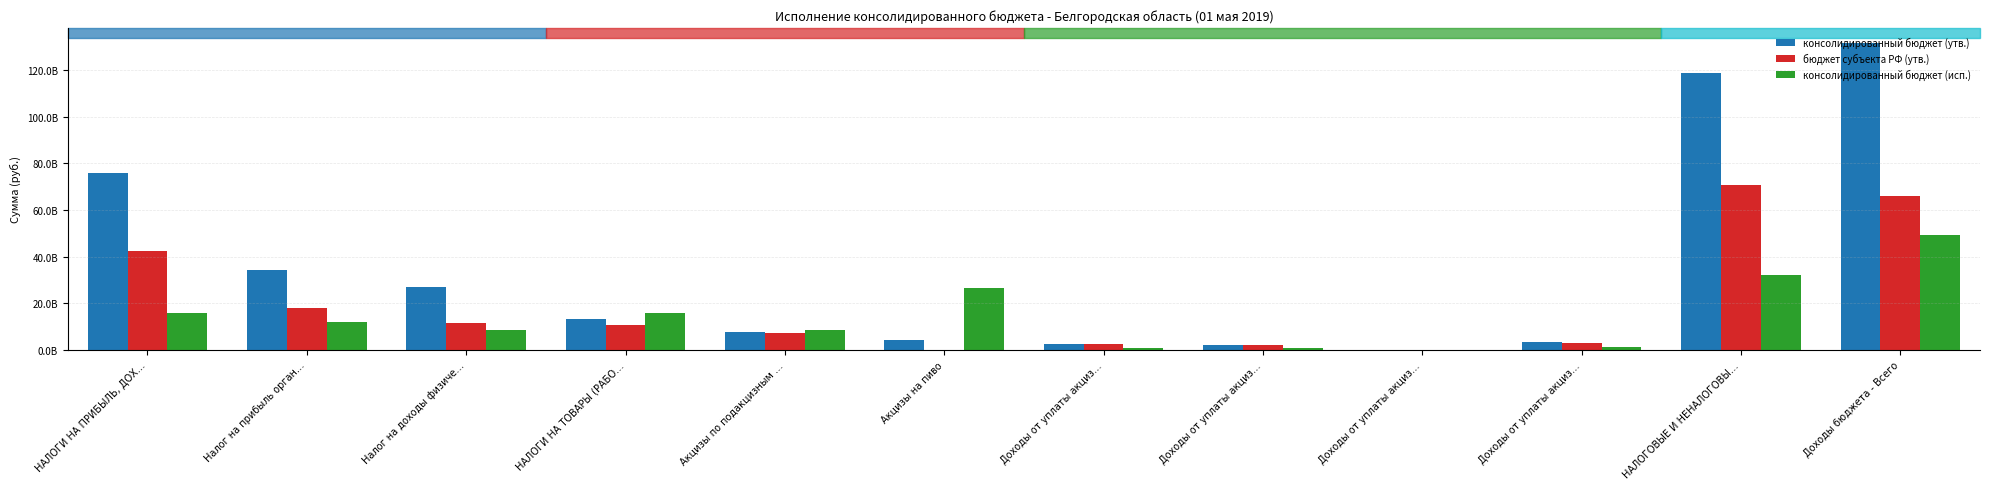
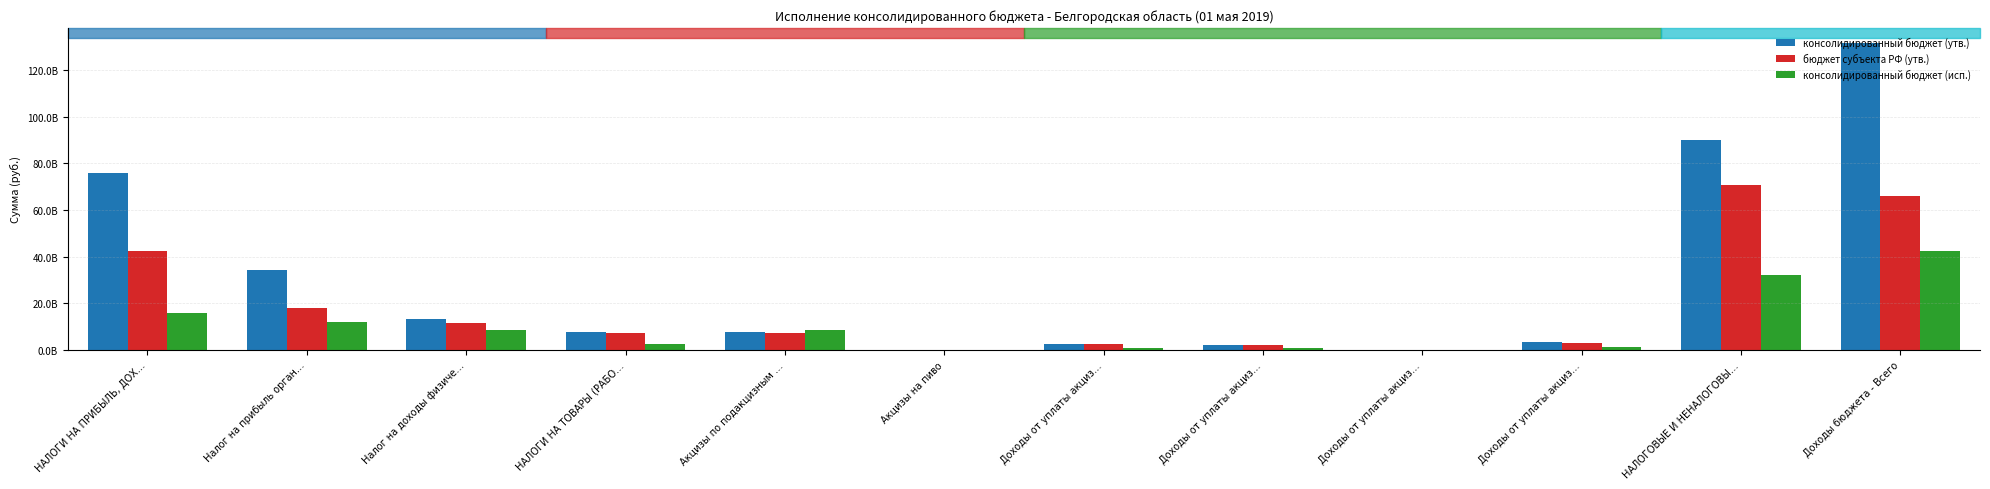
консолидированный бюджет (утв.), Налог на доходы физиче…: 27000000000 -> 13000000000
консолидированный бюджет (утв.), НАЛОГИ НА ТОВАРЫ (РАБО…: 13000000000 -> 8000000000
бюджет субъекта РФ (утв.), НАЛОГИ НА ТОВАРЫ (РАБО…: 11000000000 -> 7000000000
консолидированный бюджет (исп.), НАЛОГИ НА ТОВАРЫ (РАБО…: 16000000000 -> 3000000000
консолидированный бюджет (утв.), Акцизы на пиво: 4000000000 -> 0
консолидированный бюджет (исп.), Акцизы на пиво: 27000000000 -> 0
консолидированный бюджет (утв.), НАЛОГОВЫЕ И НЕНАЛОГОВЫ…: 119000000000 -> 90000000000
консолидированный бюджет (исп.), Доходы бюджета - Всего: 49000000000 -> 42000000000
